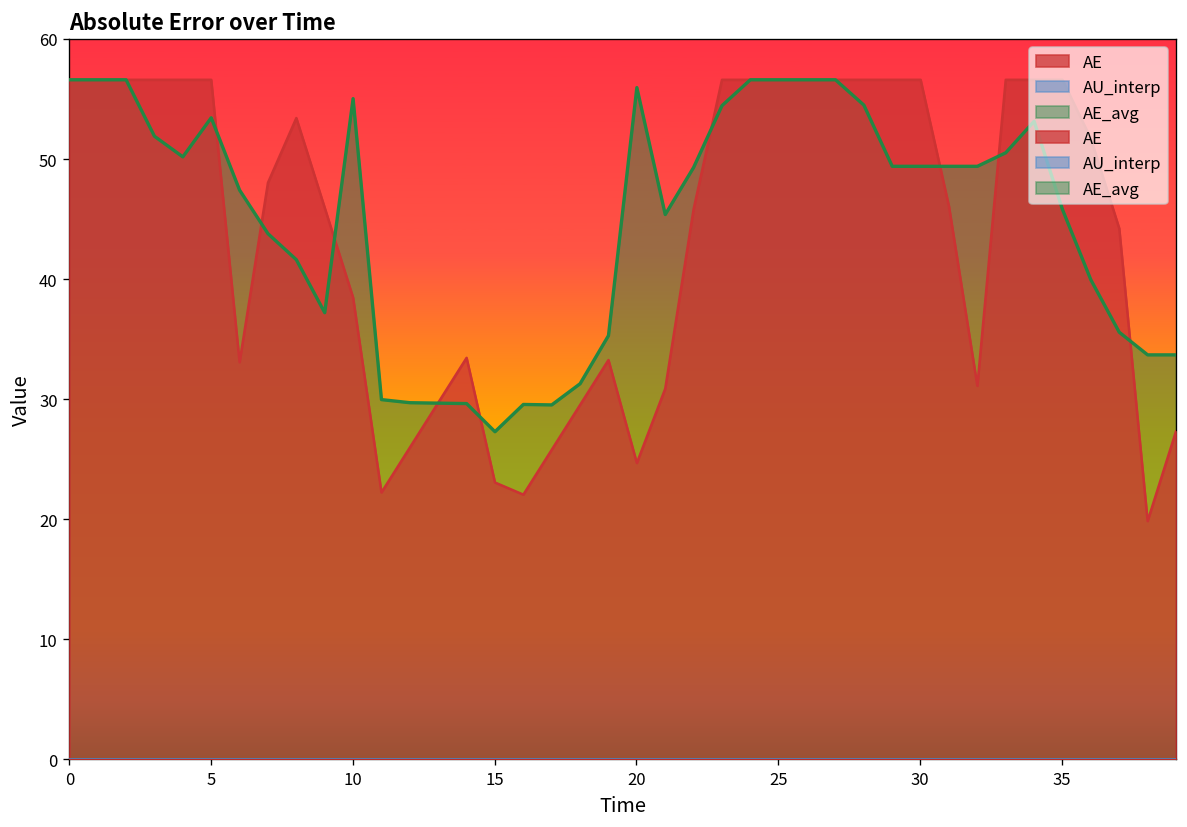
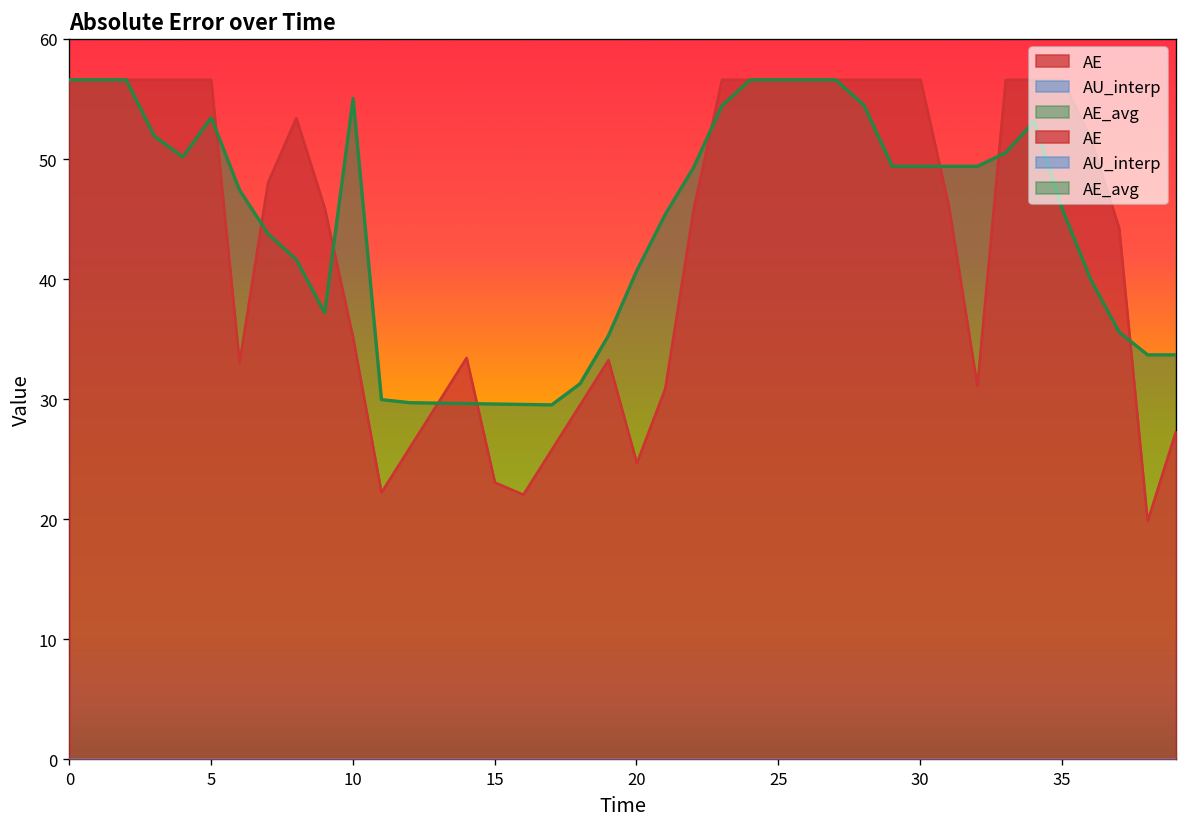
AE, 10: 38.5 -> 35.1
AE_avg, 15: 27.3 -> 29.6
AE_avg, 20: 56.0 -> 40.7
